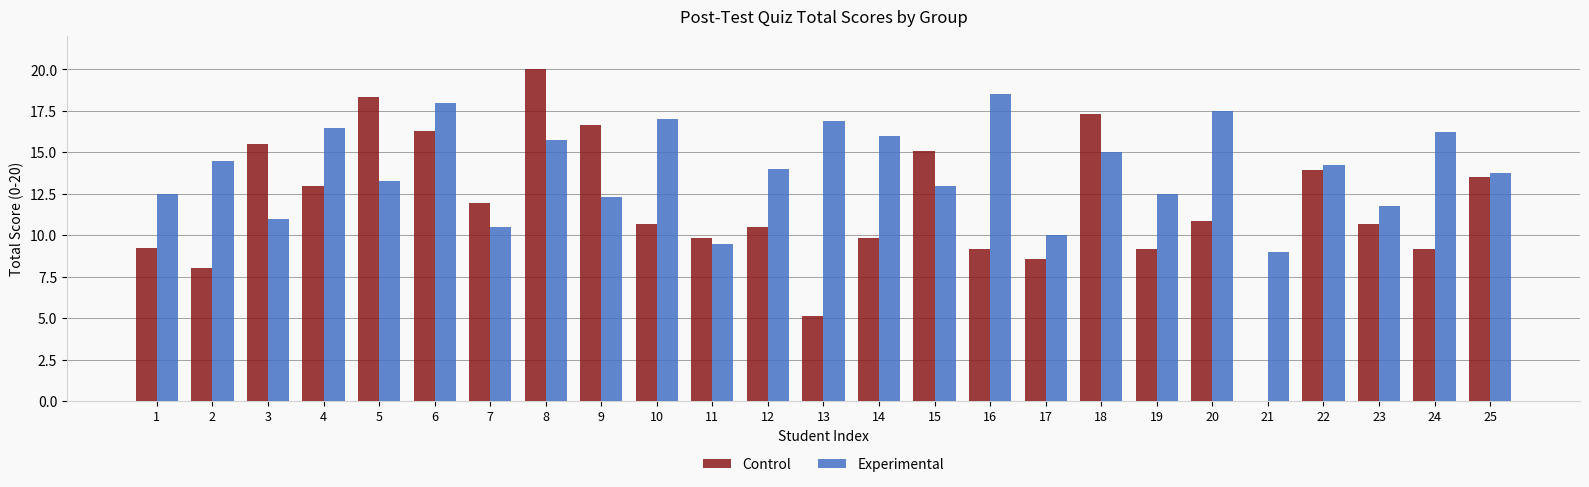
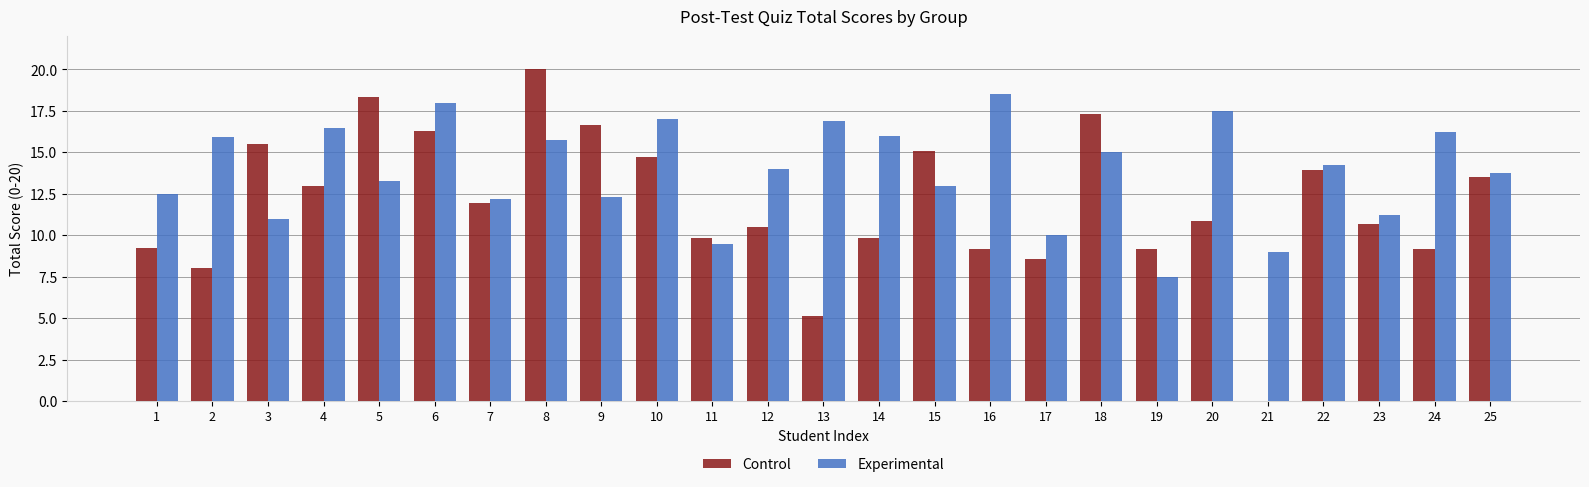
Experimental, 2: 14.5 -> 15.9
Experimental, 7: 10.5 -> 12.2
Control, 10: 10.7 -> 14.7
Experimental, 19: 12.5 -> 7.5
Experimental, 23: 11.8 -> 11.3
